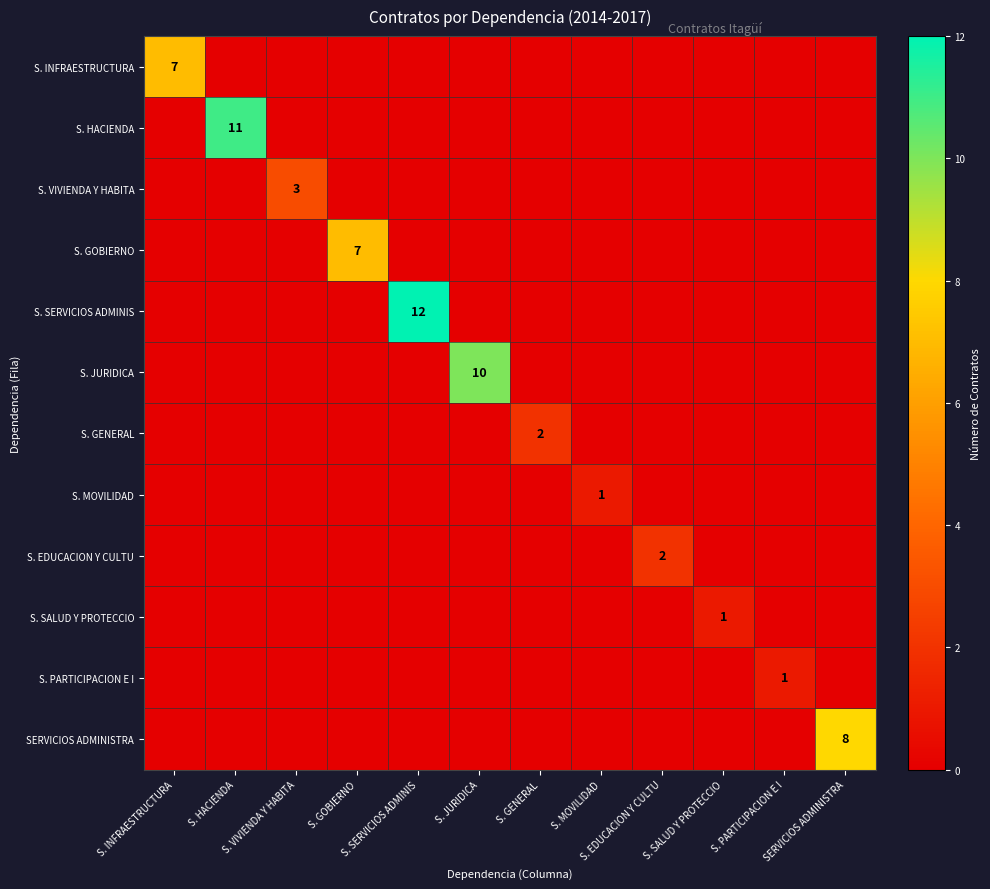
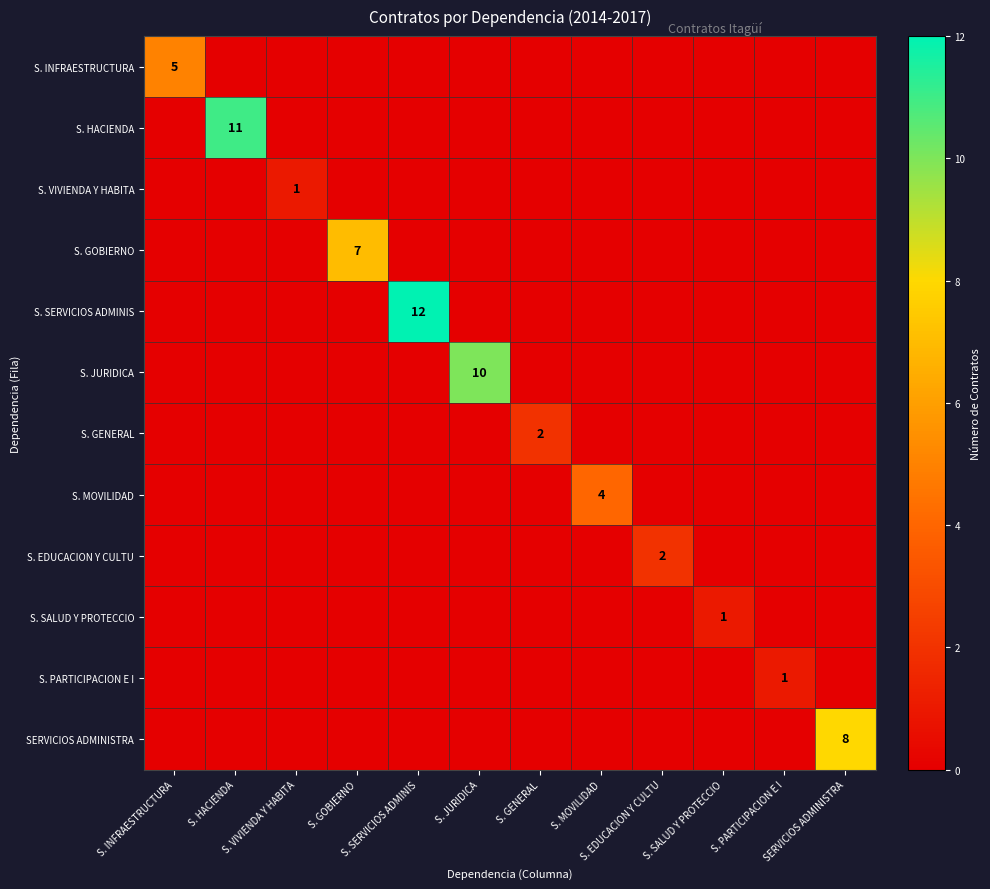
S. INFRAESTRUCTURA, S. INFRAESTRUCTURA: 7 -> 5
S. VIVIENDA Y HABITA, S. VIVIENDA Y HABITA: 3 -> 1
S. MOVILIDAD, S. MOVILIDAD: 1 -> 4
